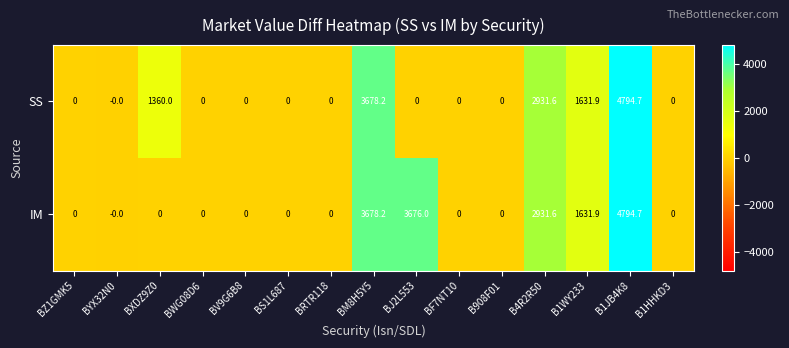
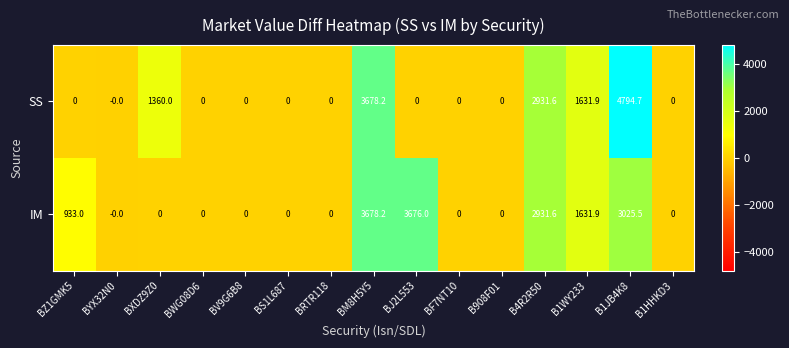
IM, BZ1GMK5: 0 -> 933.0
IM, B1JB4K8: 4794.7 -> 3025.5
